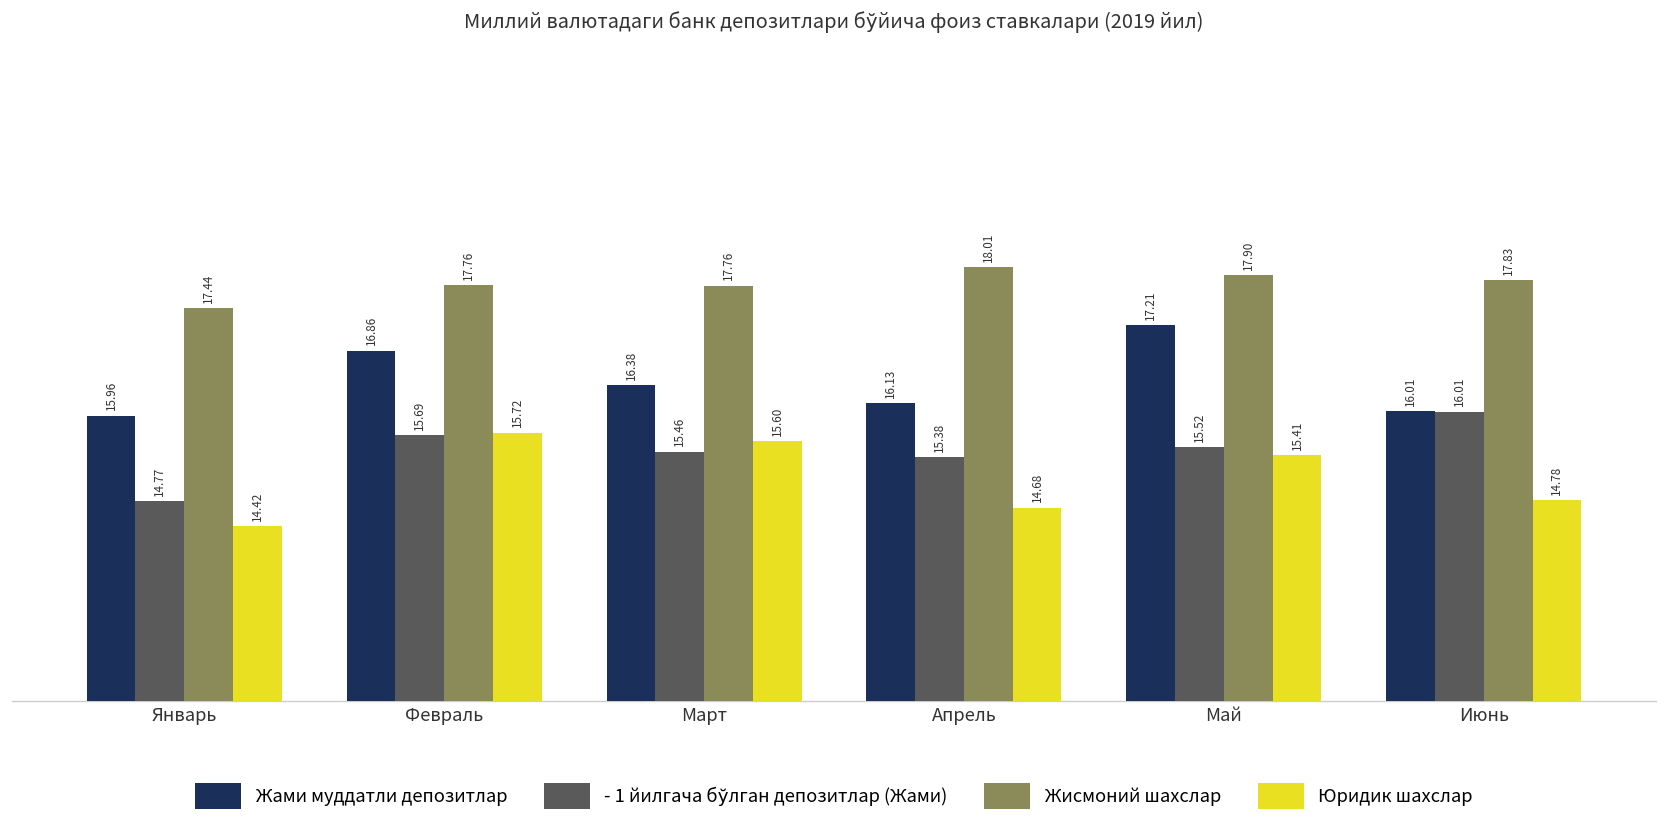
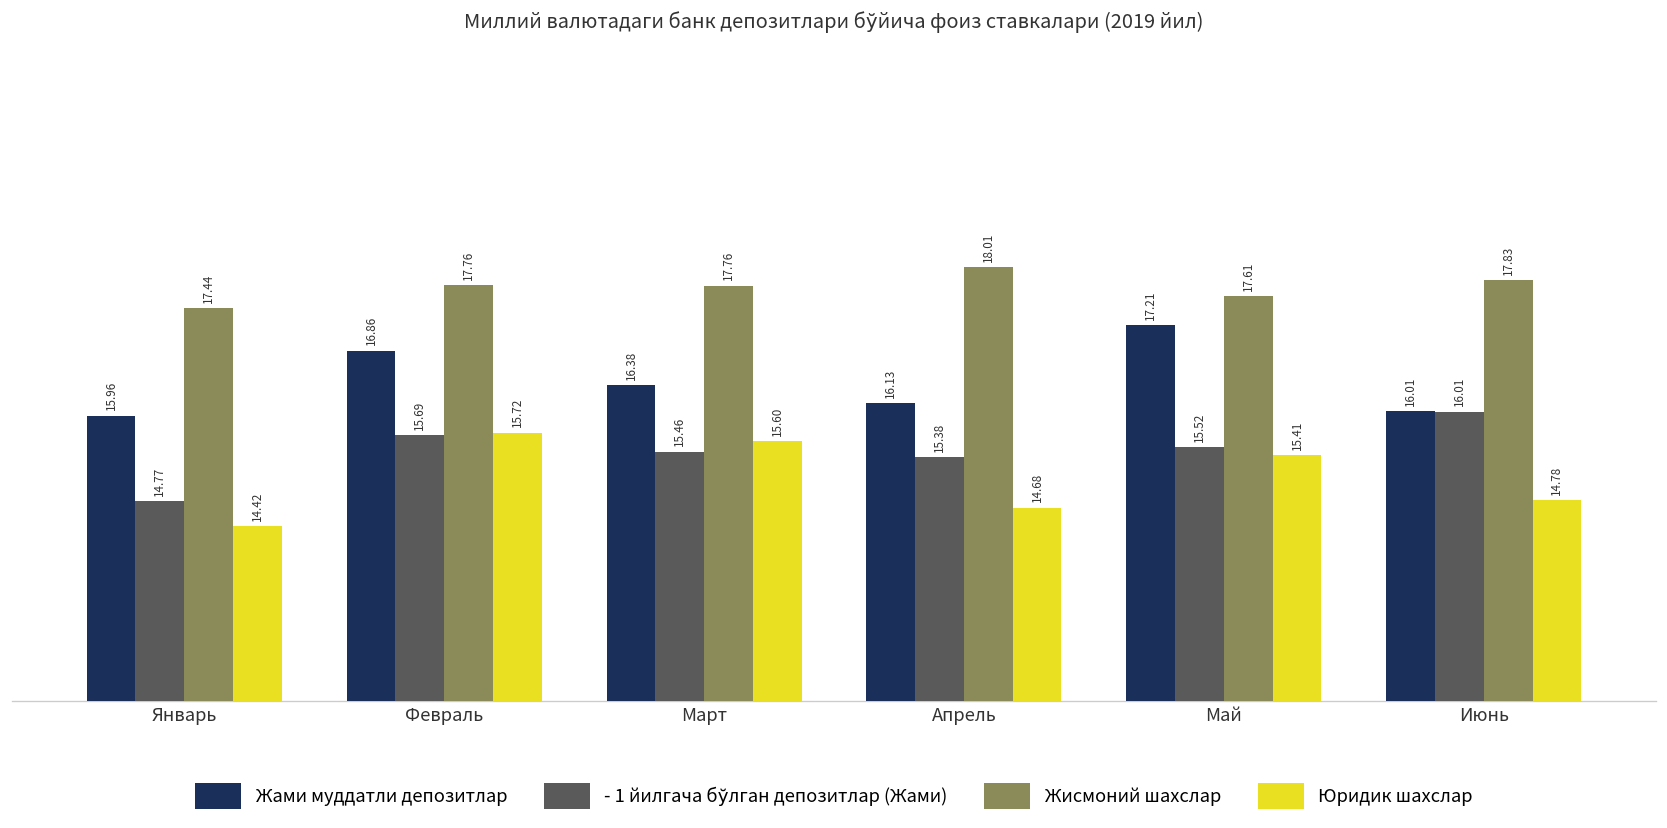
Жисмоний шахслар, Май: 17.90 -> 17.61
